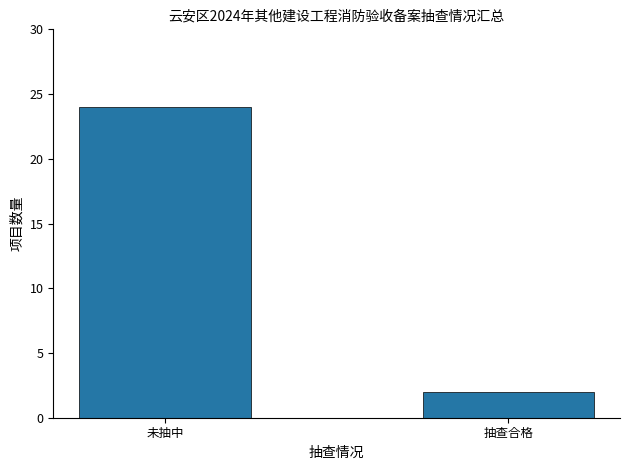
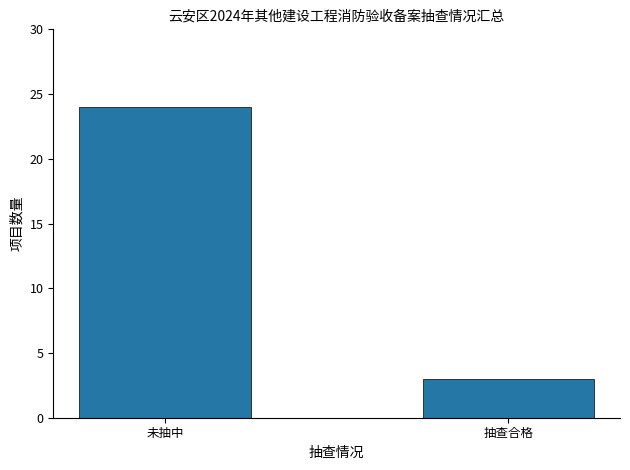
抽查合格: 2 -> 3
